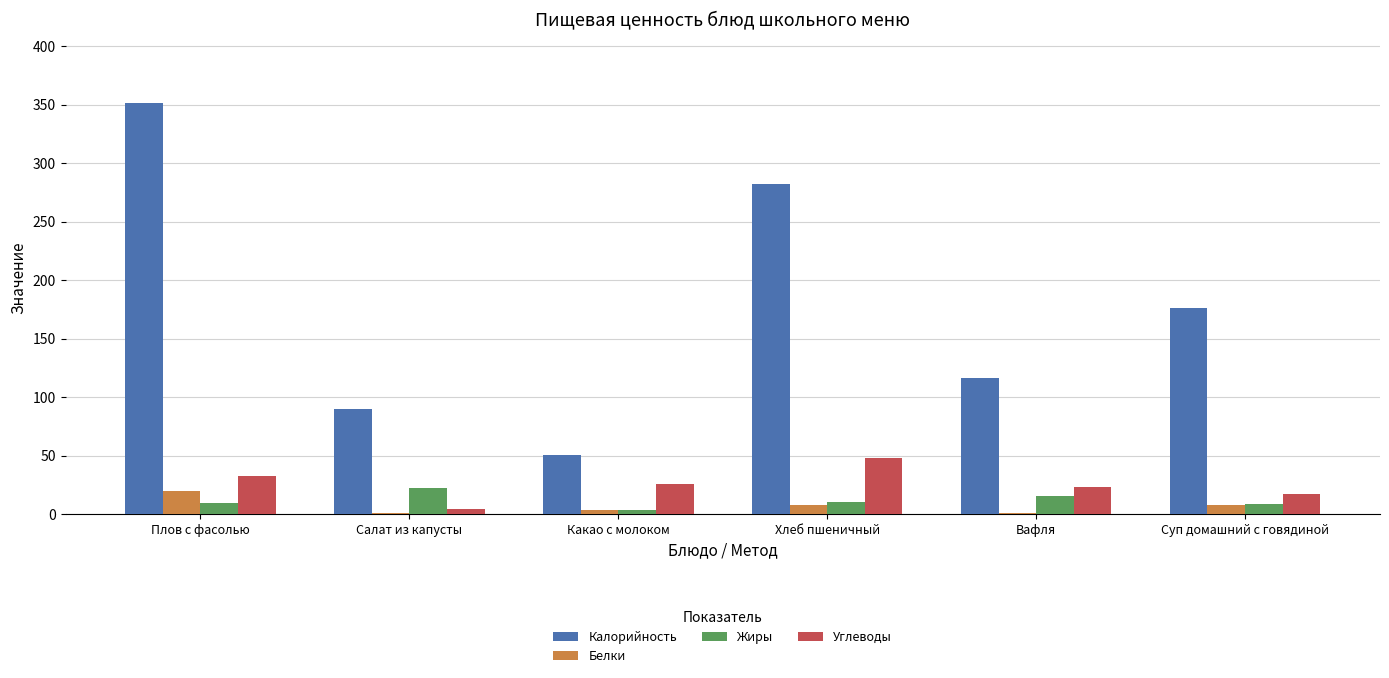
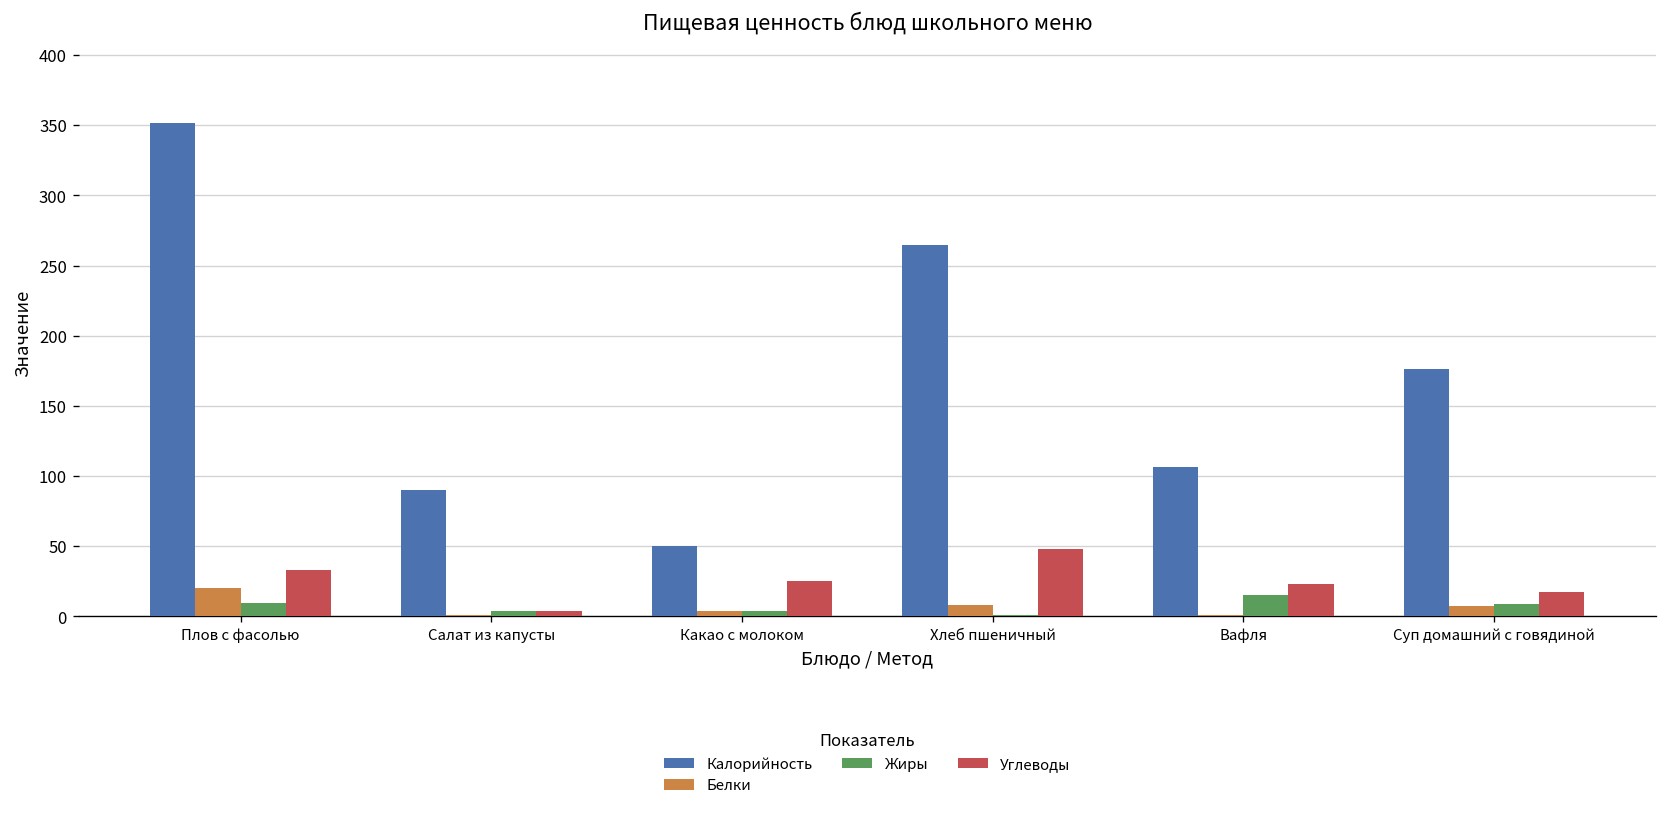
Жиры, Салат из капусты: 22 -> 4
Калорийность, Хлеб пшеничный: 282 -> 265
Жиры, Хлеб пшеничный: 10 -> 1
Калорийность, Вафля: 117 -> 107
